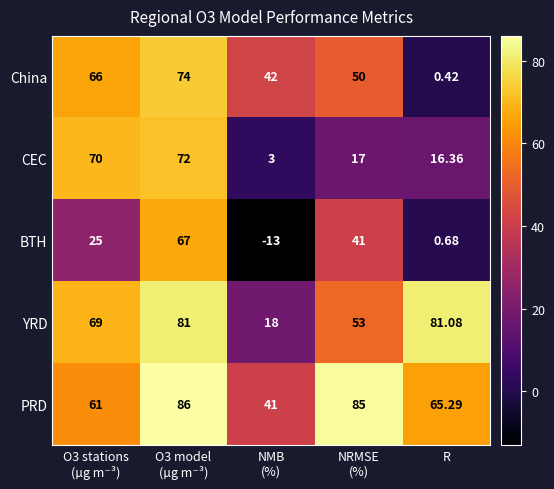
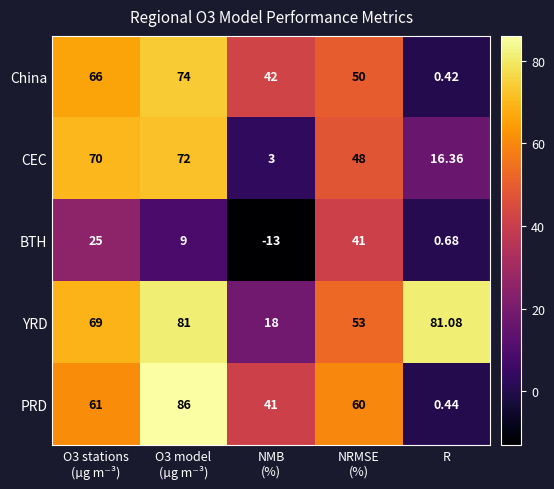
CEC, NRMSE (%): 17 -> 48
BTH, O3 model (µg m⁻³): 67 -> 9
PRD, NRMSE (%): 85 -> 60
PRD, R: 65.29 -> 0.44
